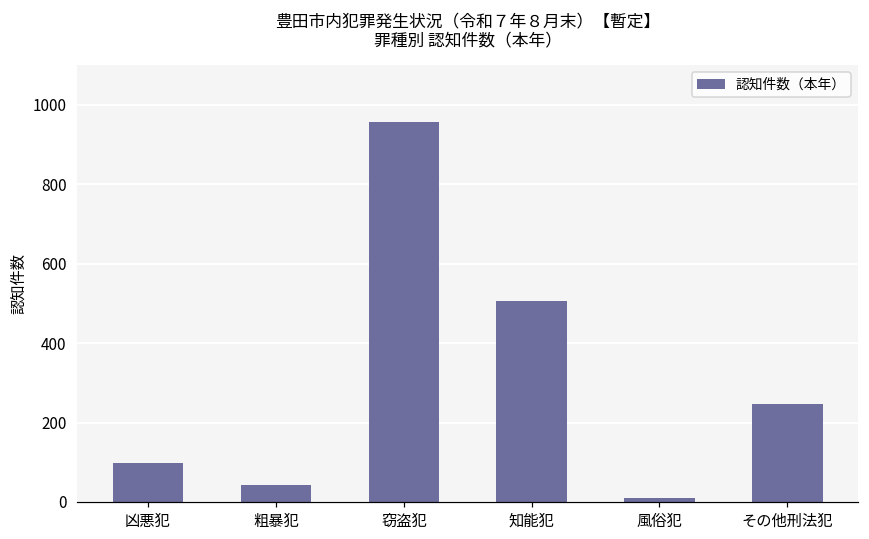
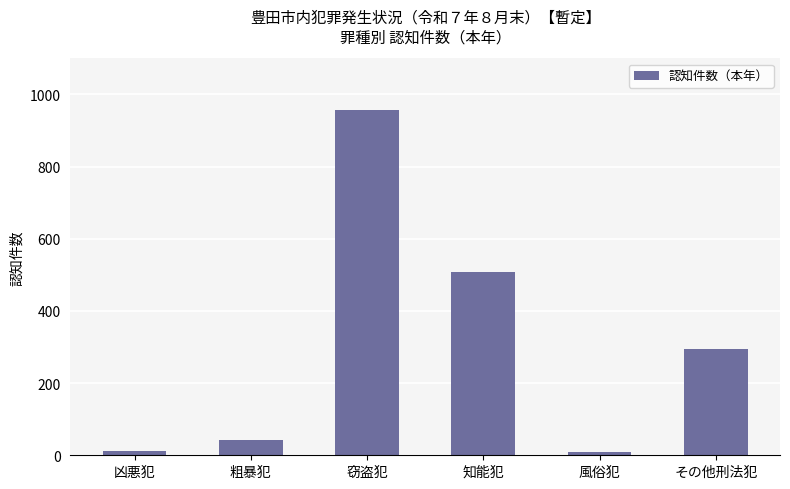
凶悪犯: 100 -> 10
その他刑法犯: 250 -> 290
